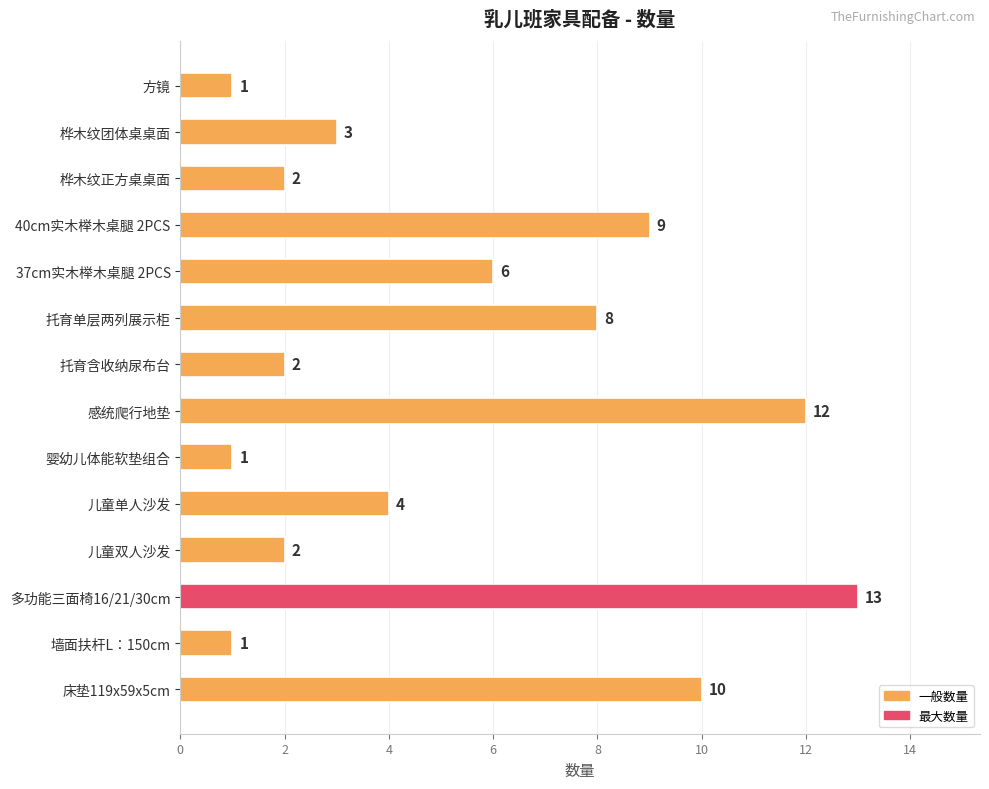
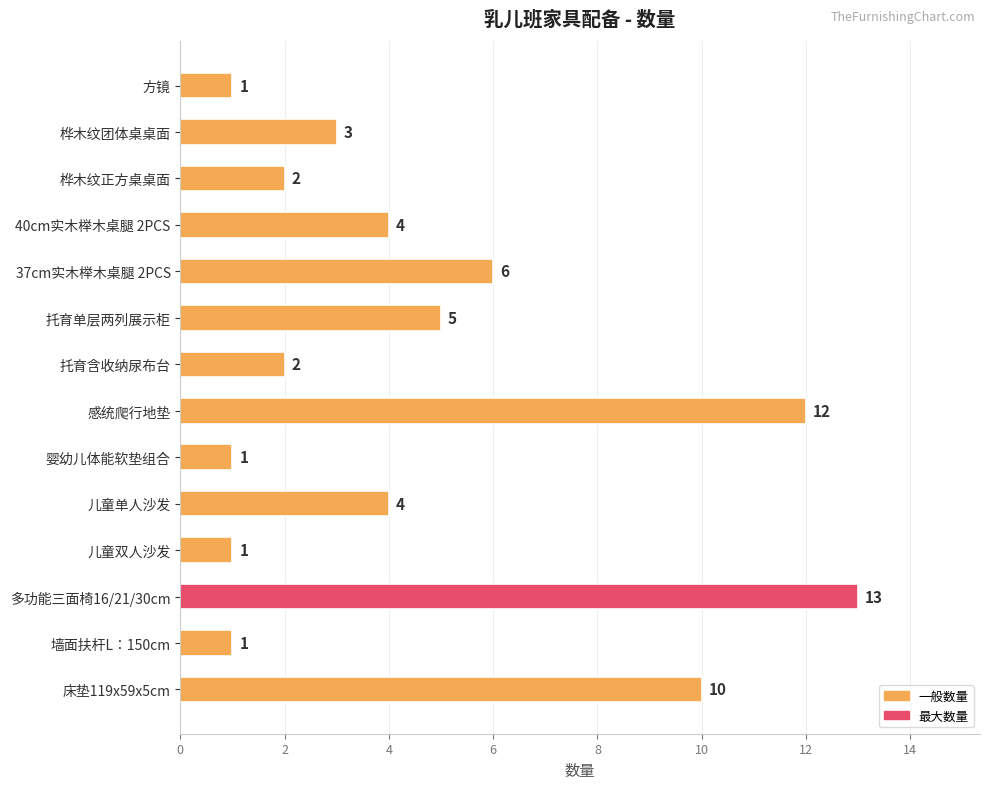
40cm实木榉木桌腿 2PCS: 9 -> 4
托育单层两列展示柜: 8 -> 5
儿童双人沙发: 2 -> 1
